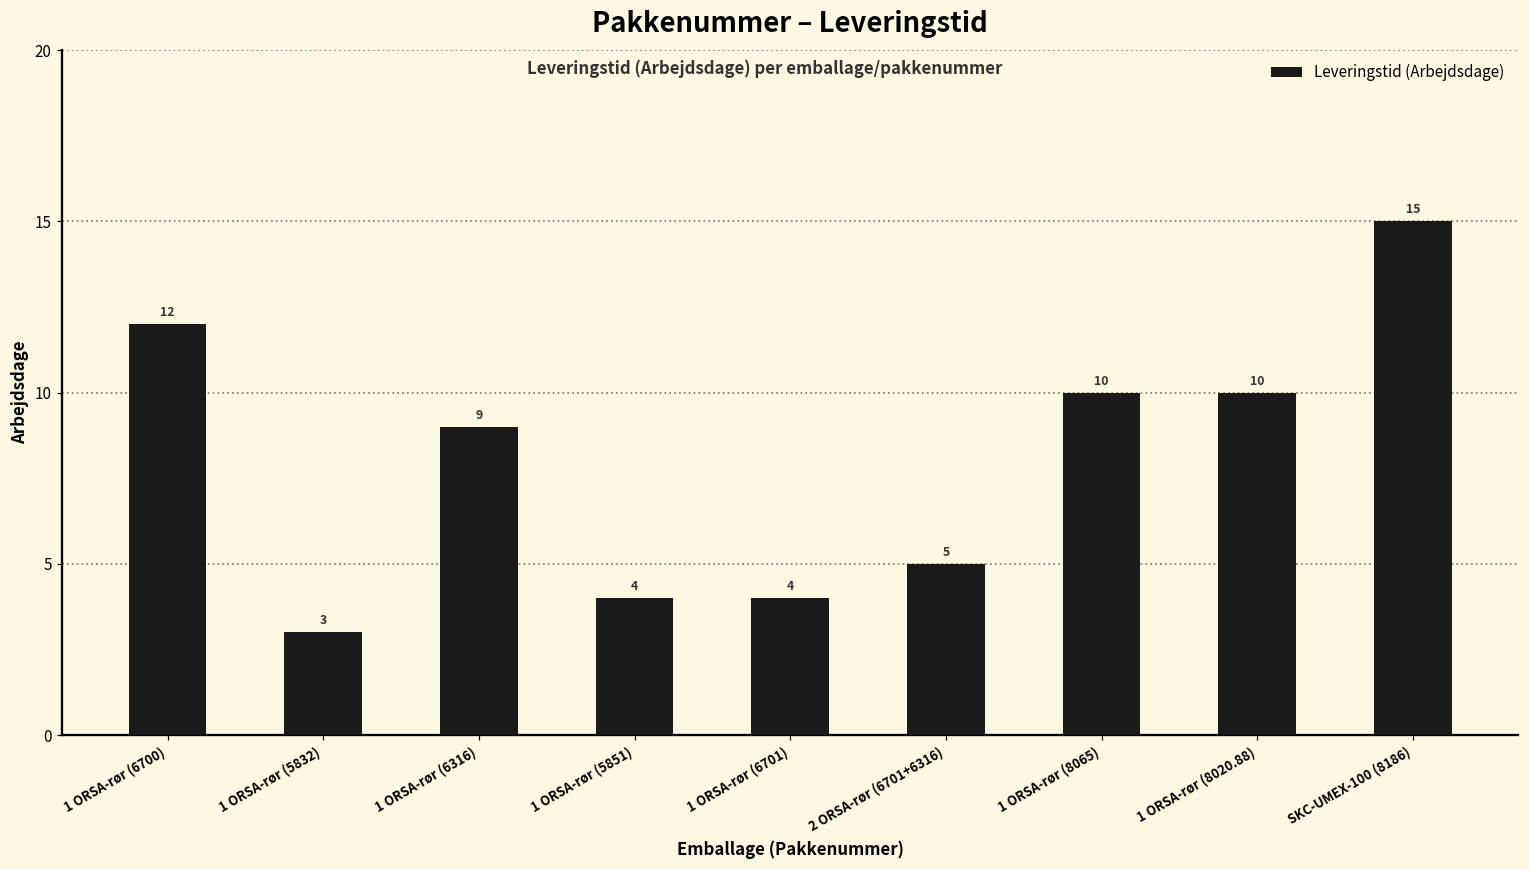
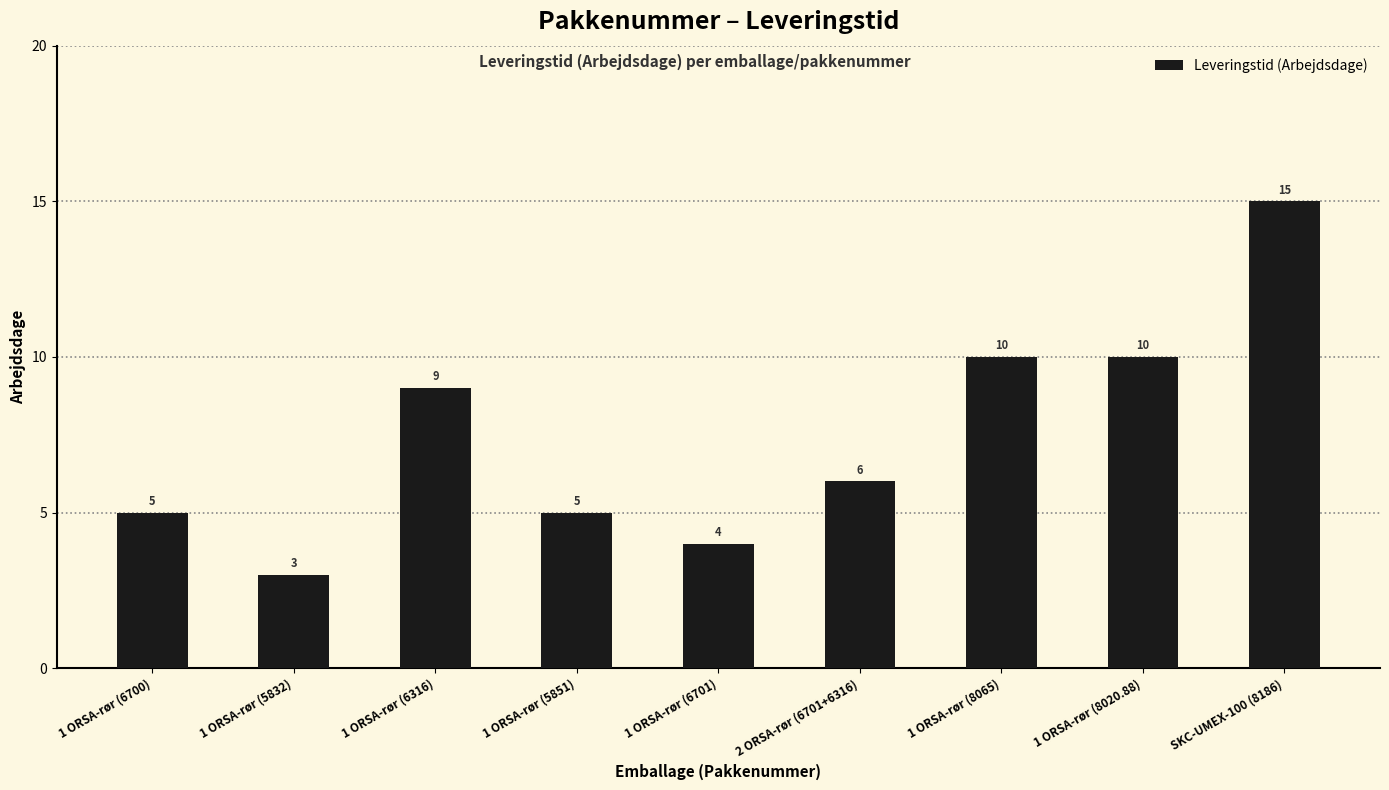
1 ORSA-rør (6700): 12 -> 5
1 ORSA-rør (5851): 4 -> 5
2 ORSA-rør (6701+6316): 5 -> 6
